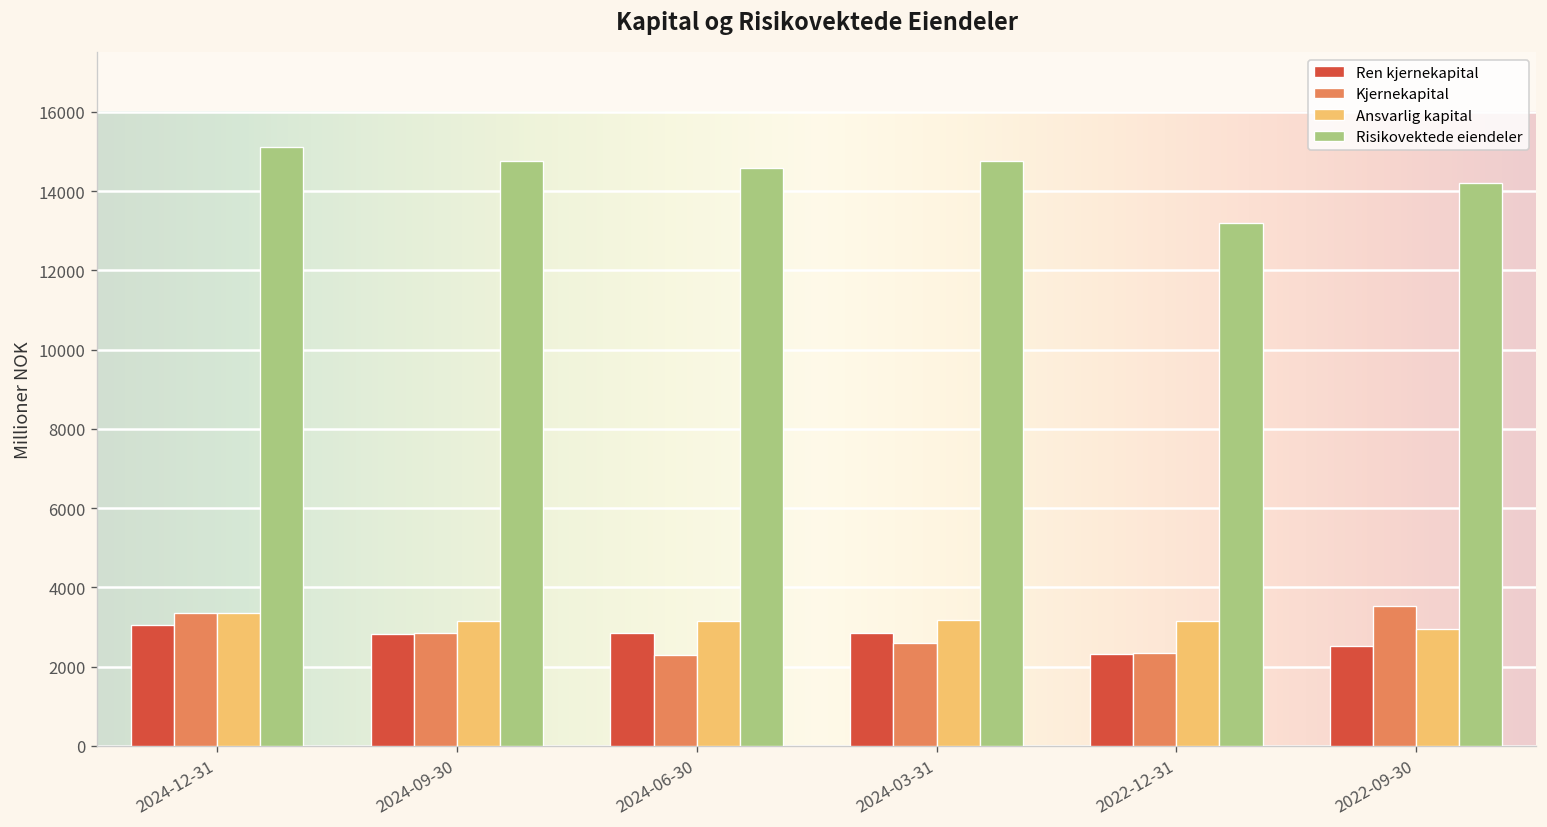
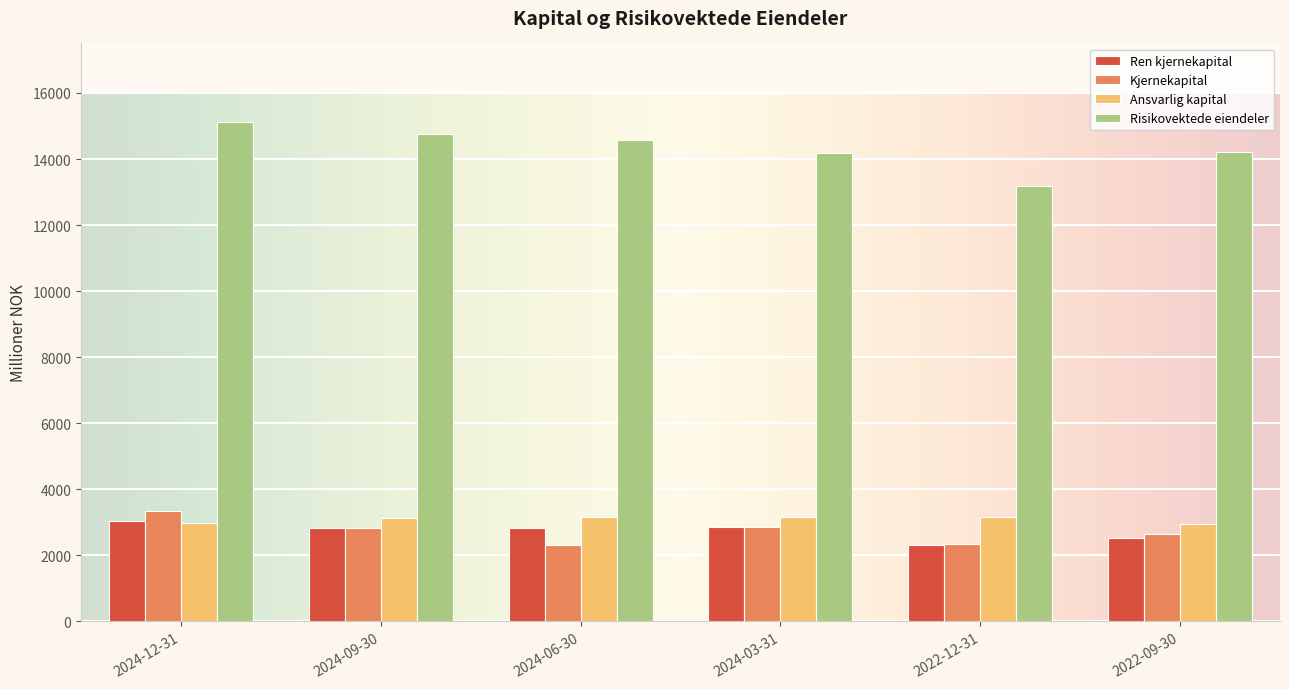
Ansvarlig kapital, 2024-12-31: 3400 -> 3000
Kjernekapital, 2024-03-31: 2600 -> 2900
Risikovektede eiendeler, 2024-03-31: 14800 -> 14200
Kjernekapital, 2022-09-30: 3500 -> 2600
